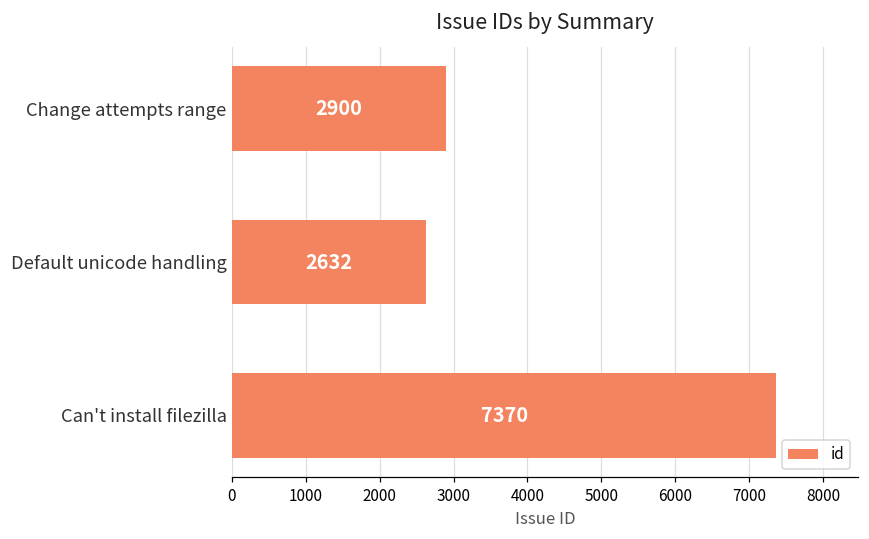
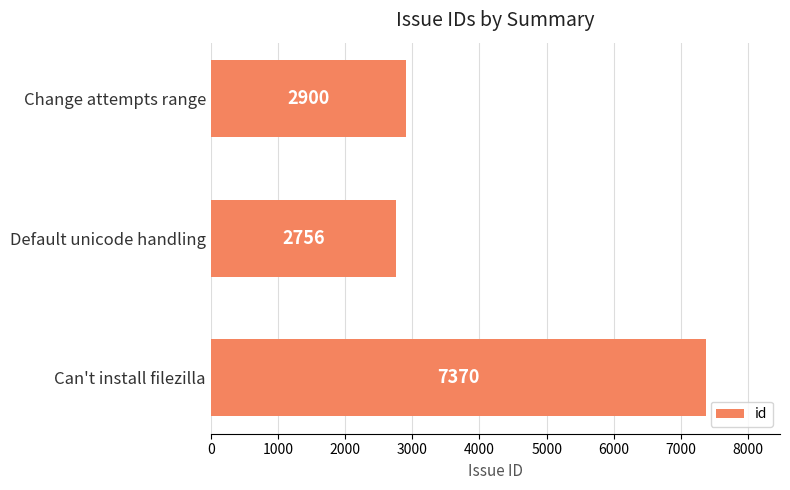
Default unicode handling: 2632 -> 2756
